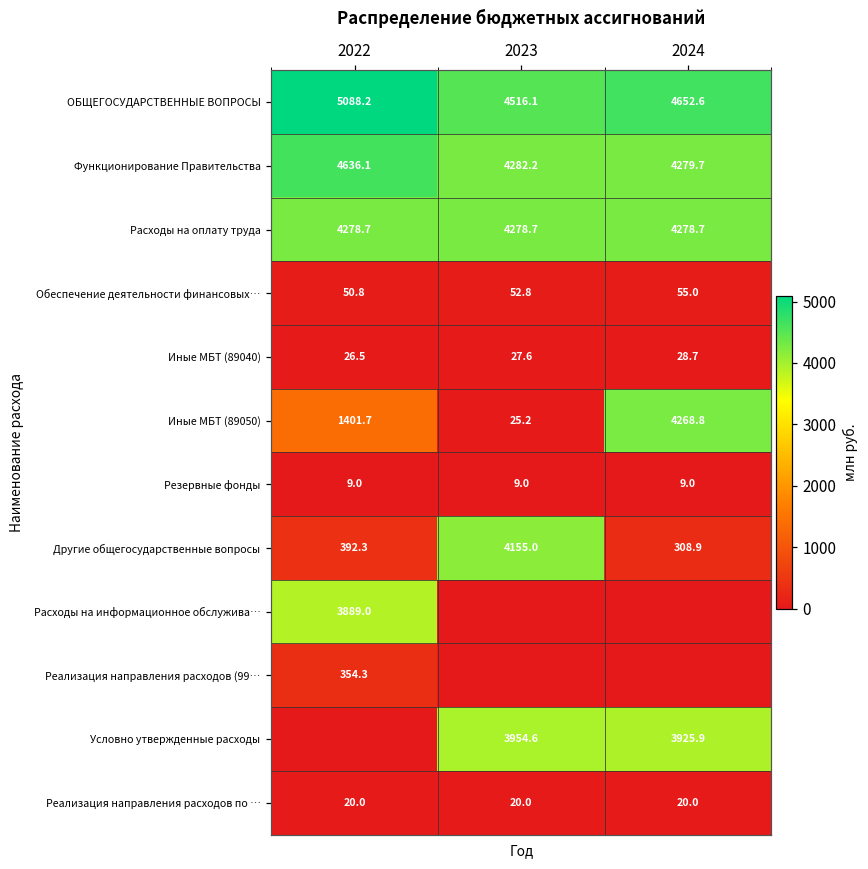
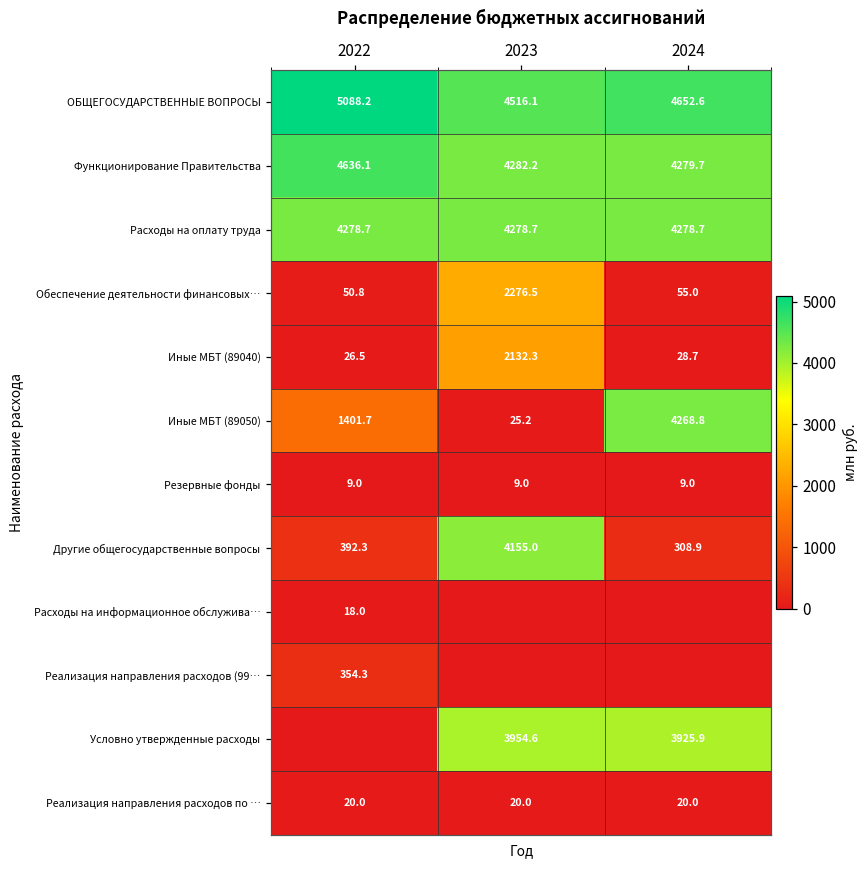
Обеспечение деятельности финансовых…, 2023: 52.8 -> 2276.5
Иные МБТ (89040), 2023: 27.6 -> 2132.3
Расходы на информационное обслужива…, 2022: 3889.0 -> 18.0
